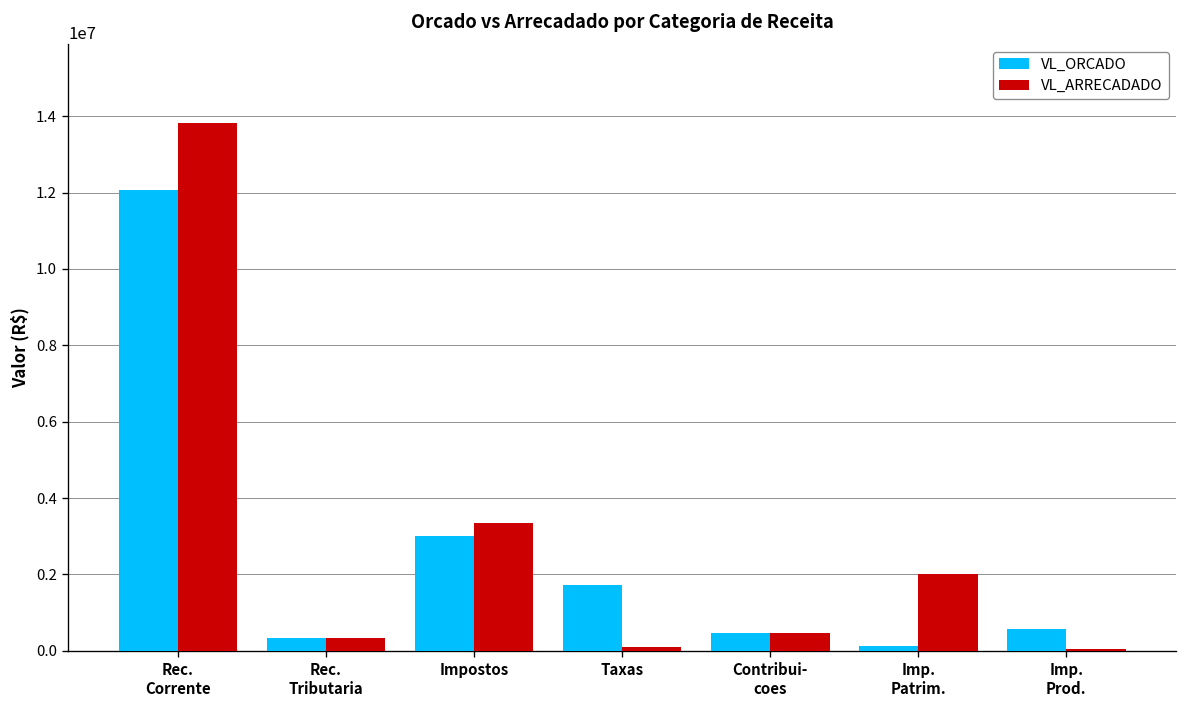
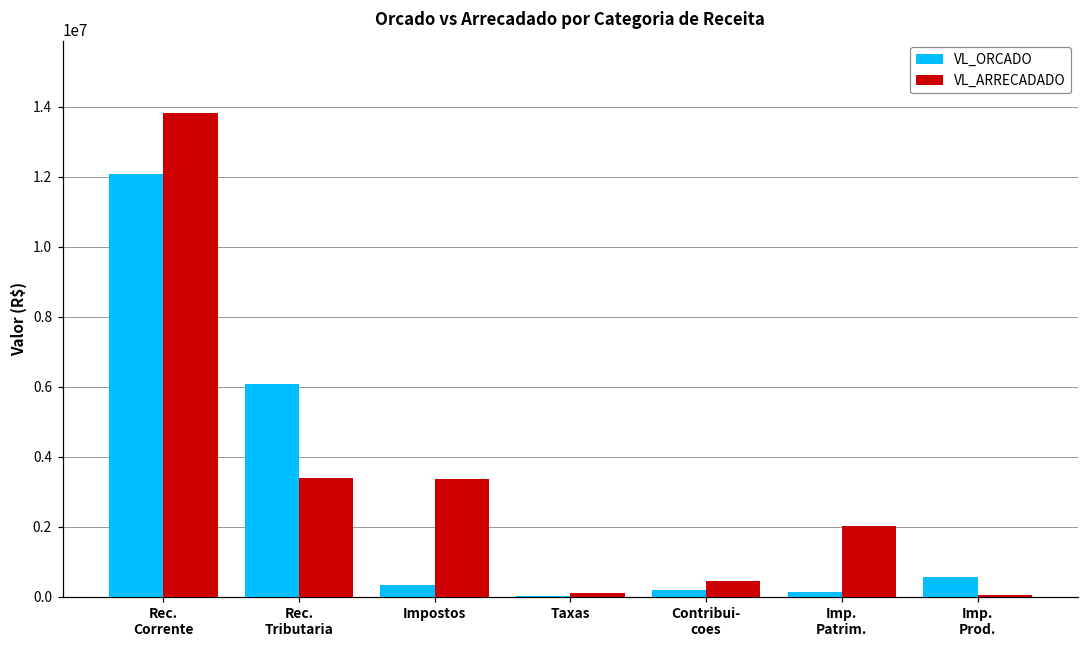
VL_ORCADO, Rec. Tributaria: 300000 -> 6100000
VL_ARRECADADO, Rec. Tributaria: 300000 -> 3400000
VL_ORCADO, Impostos: 3000000 -> 300000
VL_ORCADO, Taxas: 1700000 -> 0
VL_ORCADO, Contribui- coes: 500000 -> 200000
